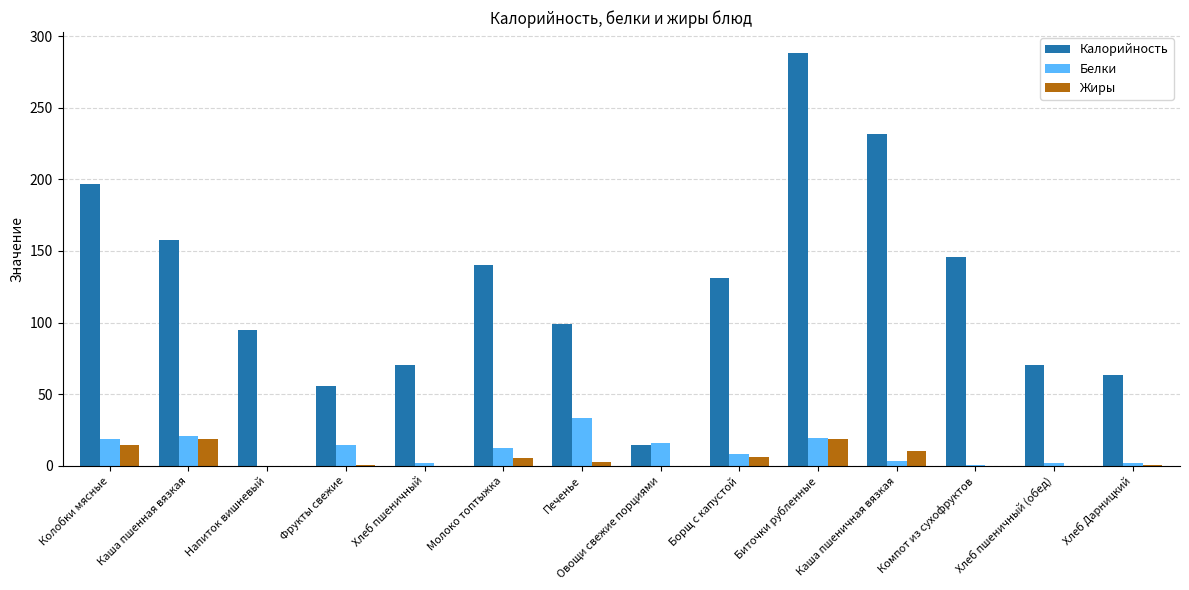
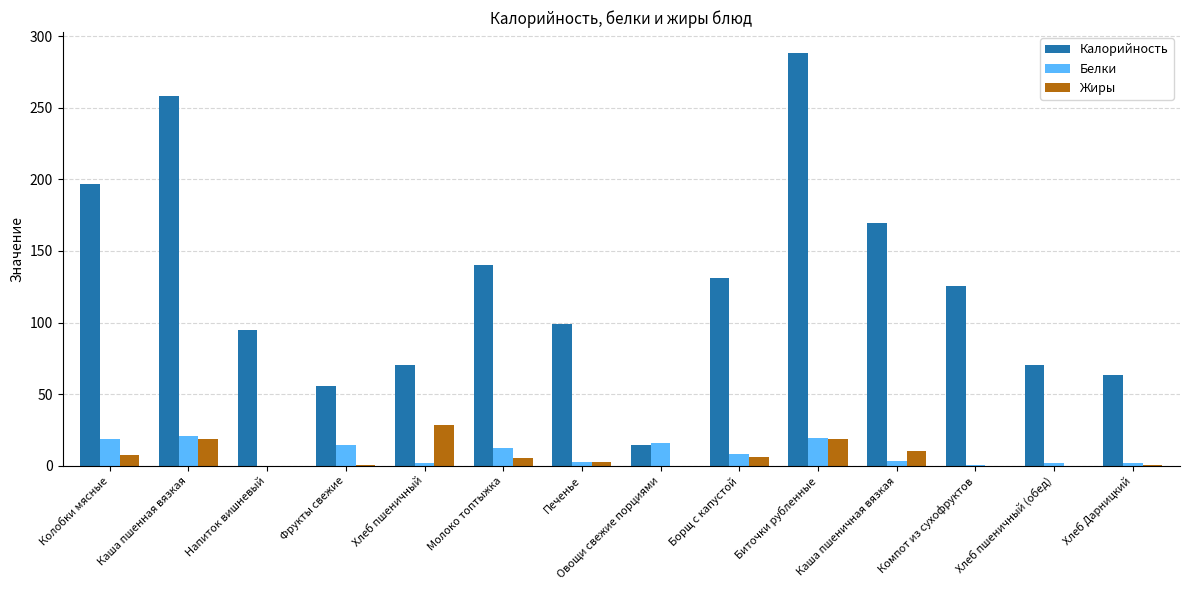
Жиры, Колобки мясные: 15 -> 8
Калорийность, Каша пшенная вязкая: 158 -> 258
Жиры, Хлеб пшеничный: 0 -> 28
Белки, Печенье: 33 -> 2
Калорийность, Каша пшеничная вязкая: 232 -> 169
Калорийность, Компот из сухофруктов: 146 -> 125
